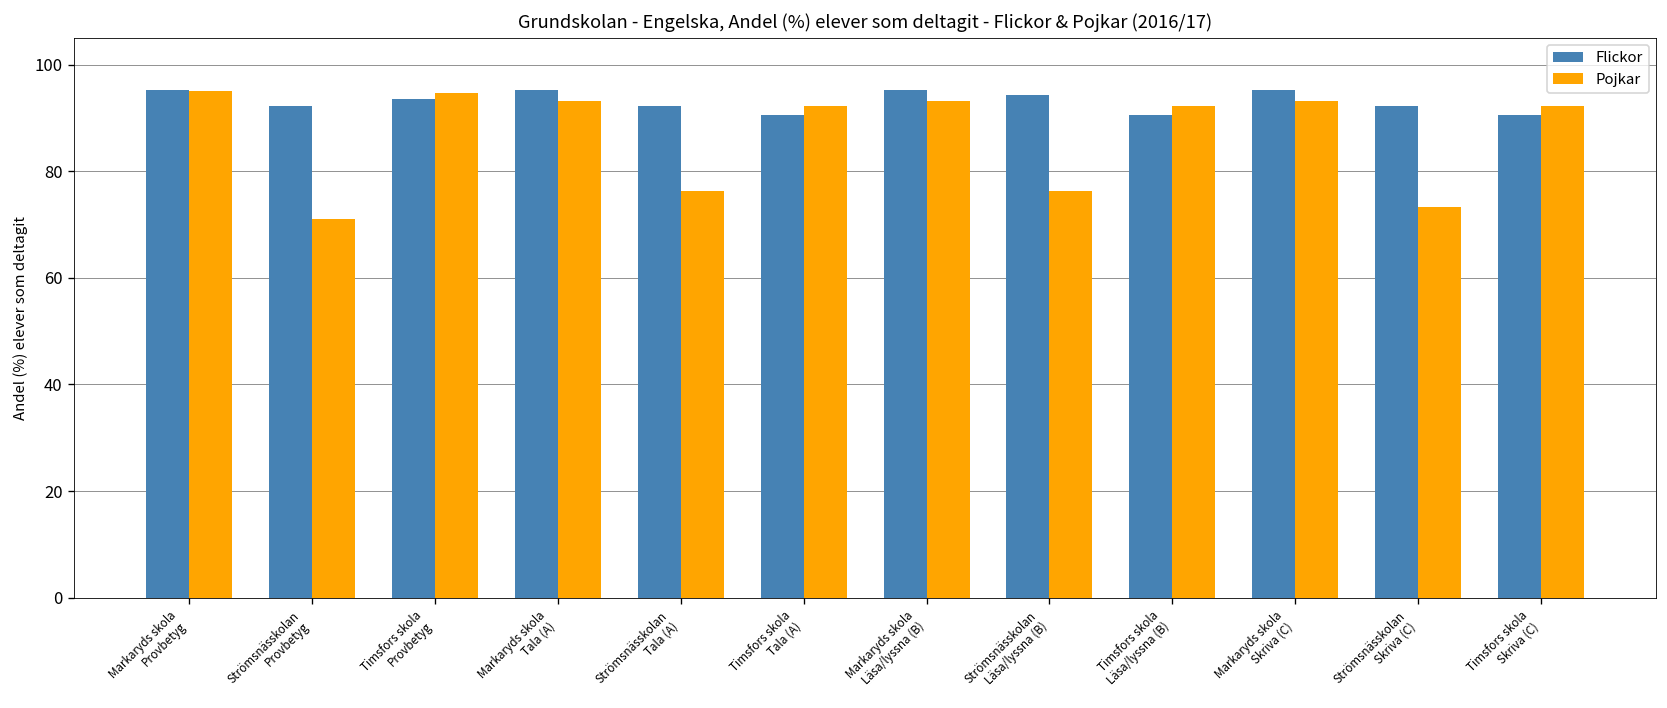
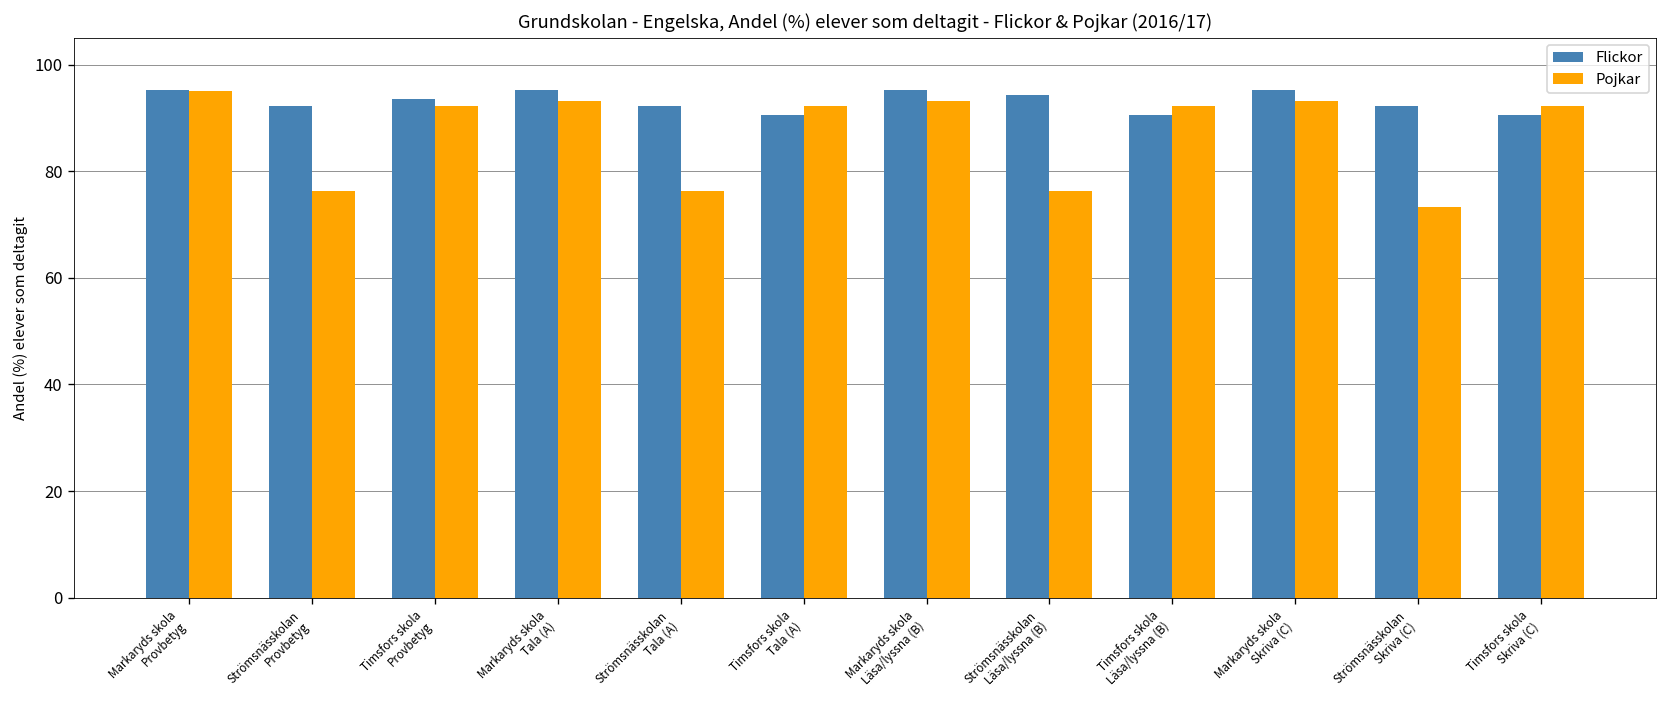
Pojkar, Strömsnässkolan Provbetyg: 71 -> 76
Pojkar, Timsfors skola Provbetyg: 95 -> 92
